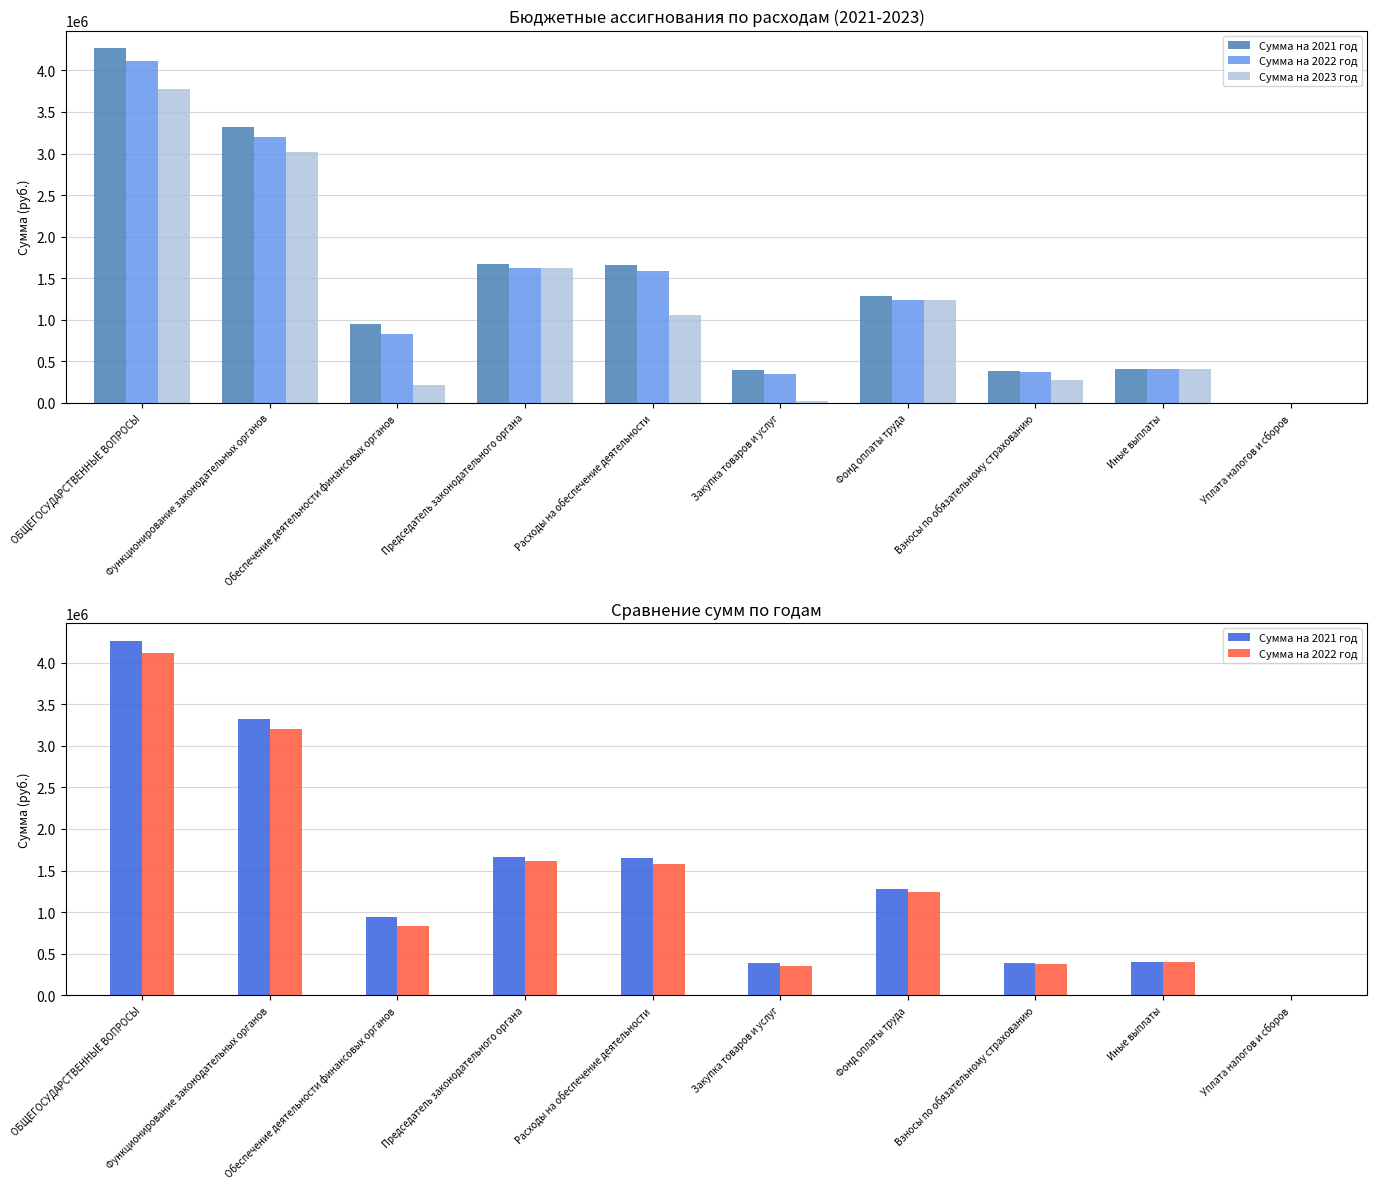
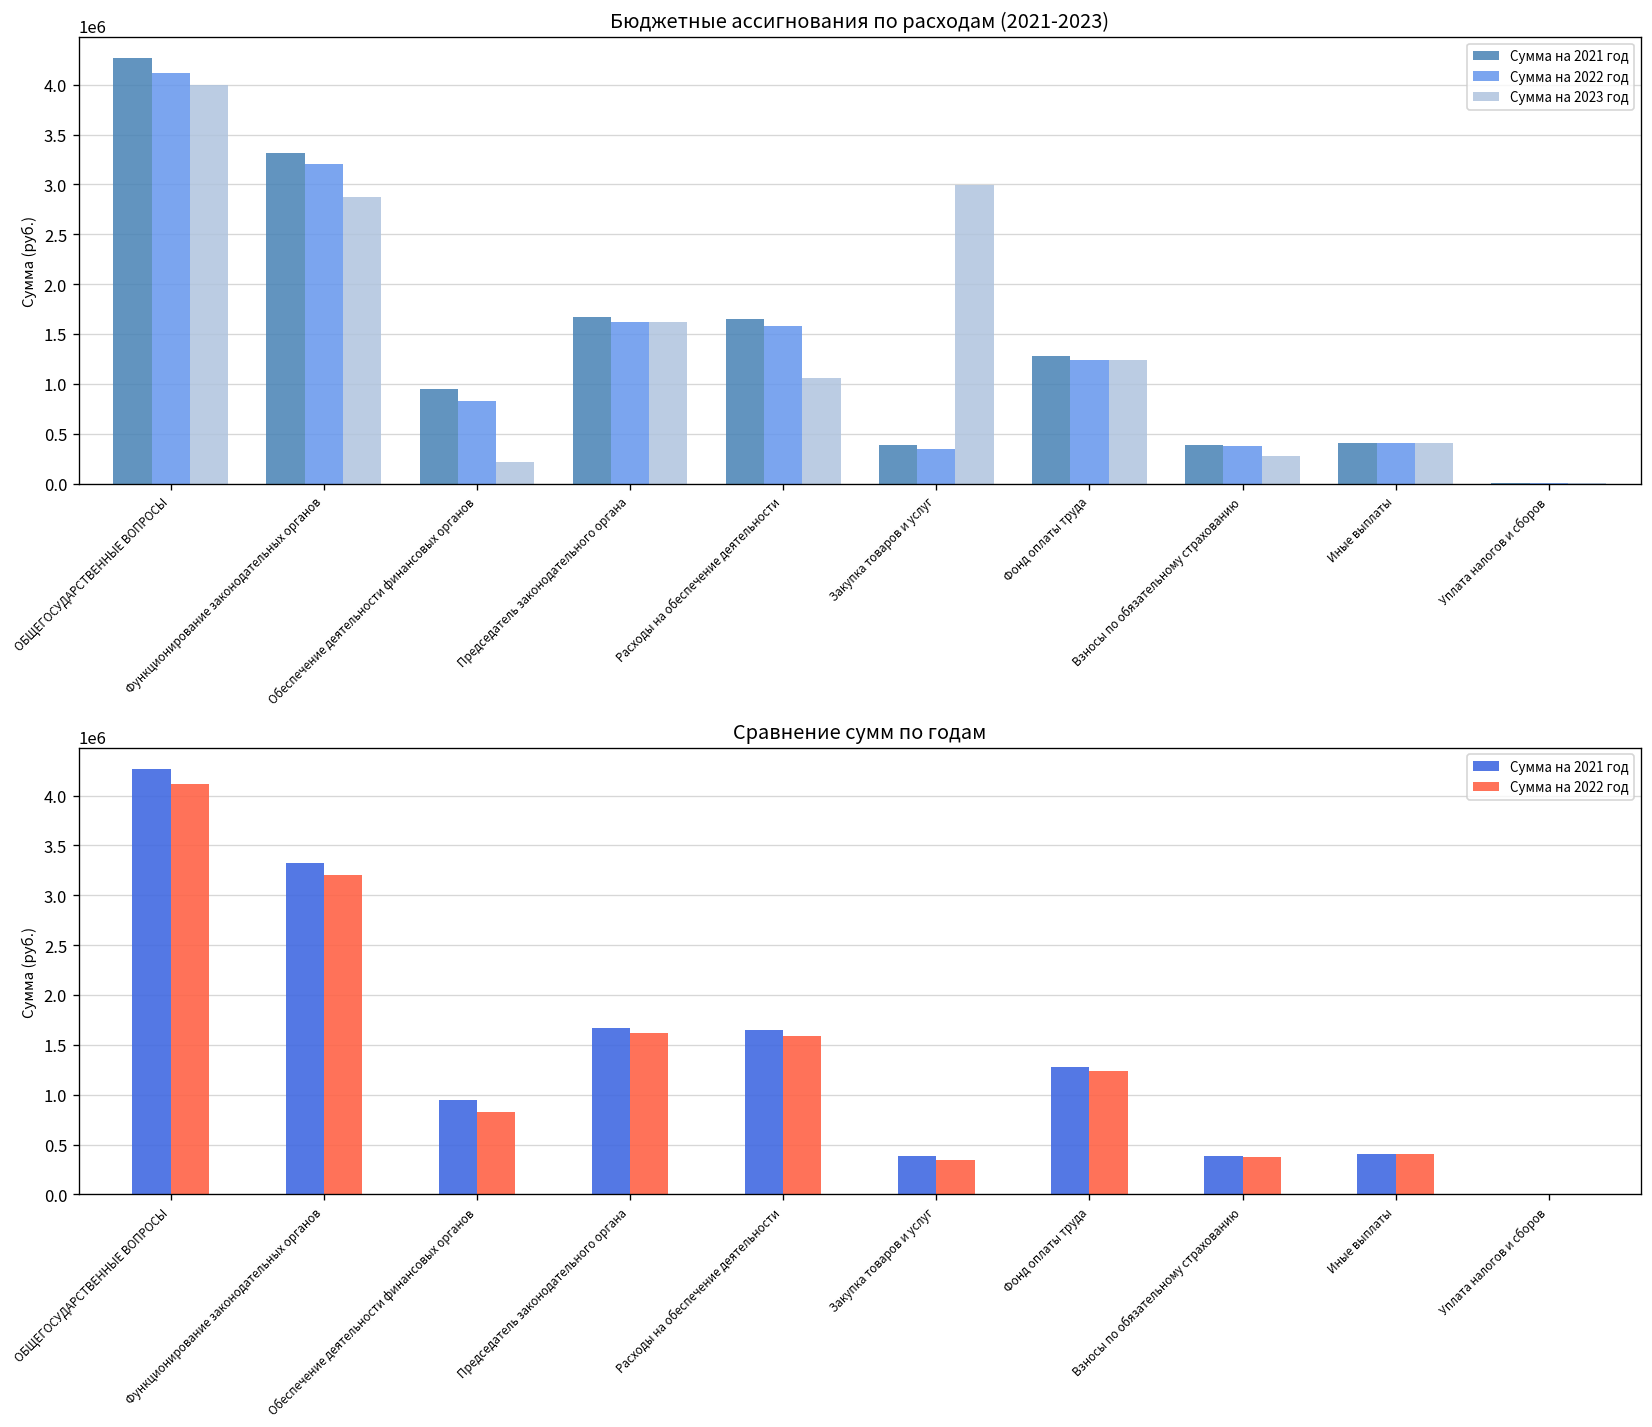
Бюджетные ассигнования по расходам (2021-2023), Сумма на 2023 год, ОБЩЕГОСУДАРСТВЕННЫЕ ВОПРОСЫ: 3800000 -> 4000000
Бюджетные ассигнования по расходам (2021-2023), Сумма на 2023 год, Функционирование законодательных органов: 3000000 -> 2900000
Бюджетные ассигнования по расходам (2021-2023), Сумма на 2023 год, Закупка товаров и услуг: 0 -> 3000000
